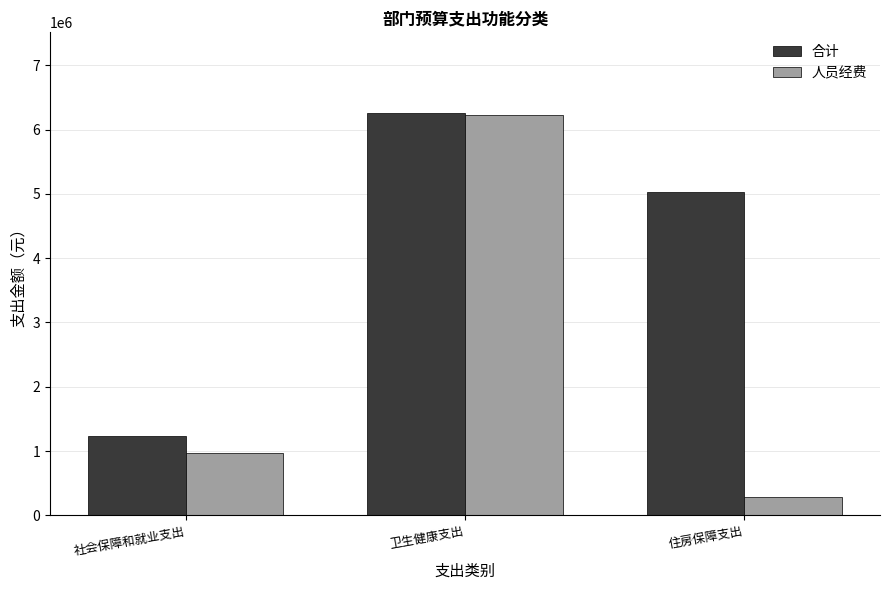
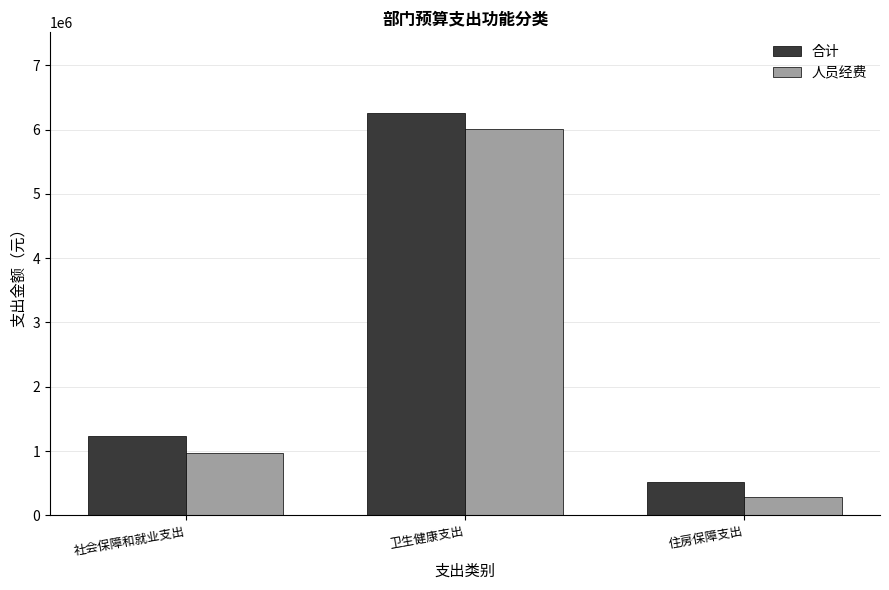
人员经费, 卫生健康支出: 6200000 -> 6000000
合计, 住房保障支出: 5000000 -> 500000
